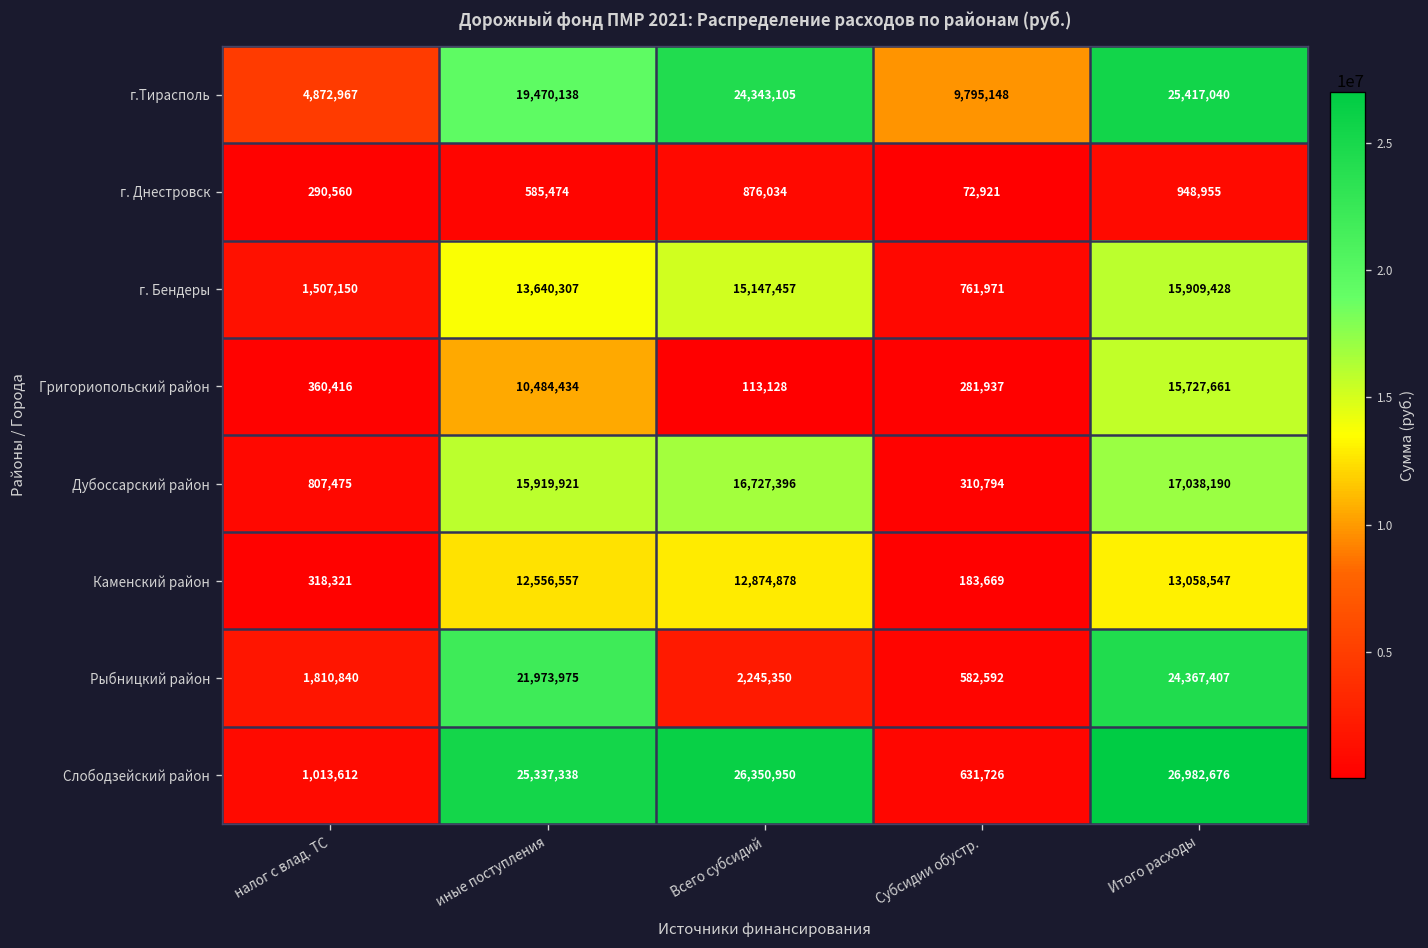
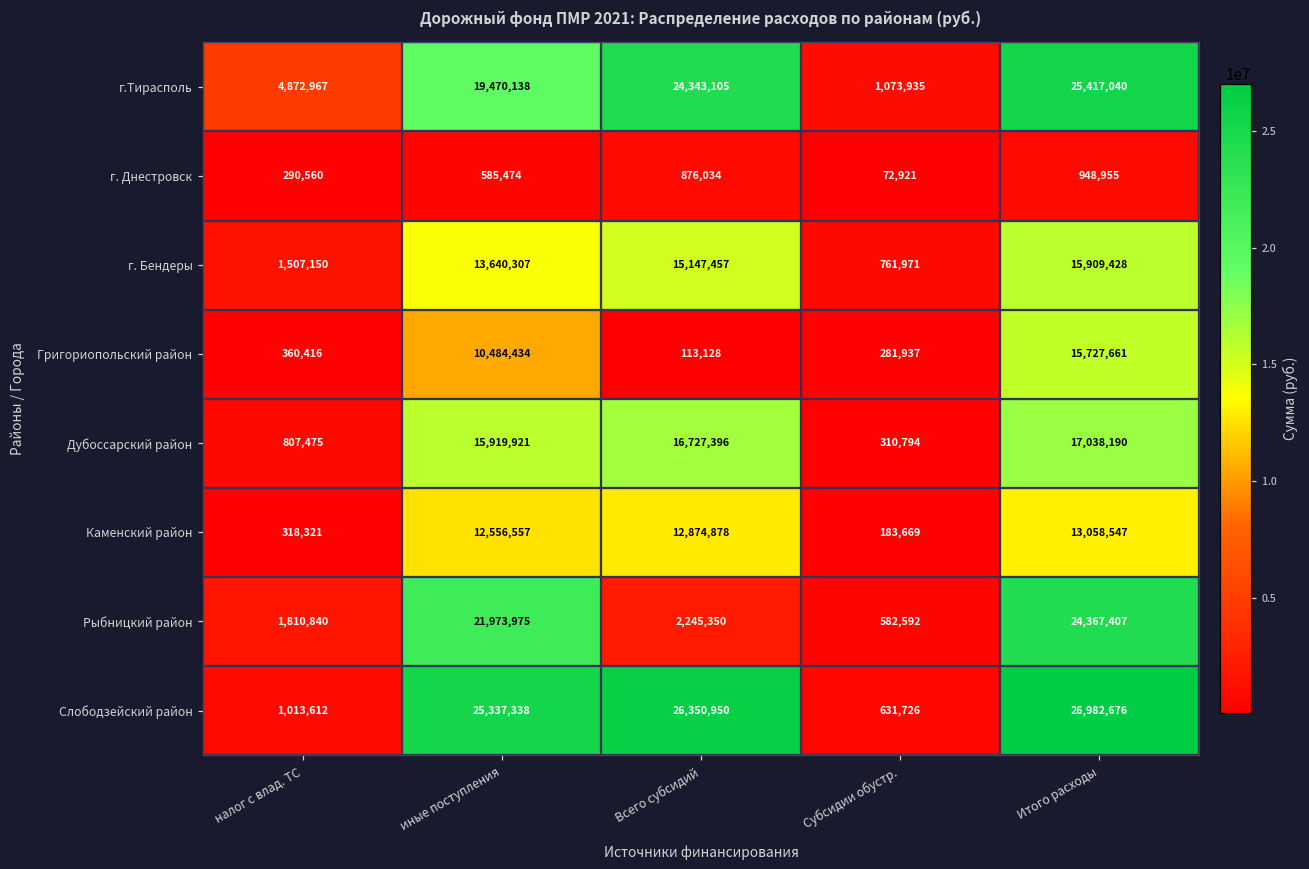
г.Тирасполь, Субсидии обустр.: 9,795,148 -> 1,073,935
